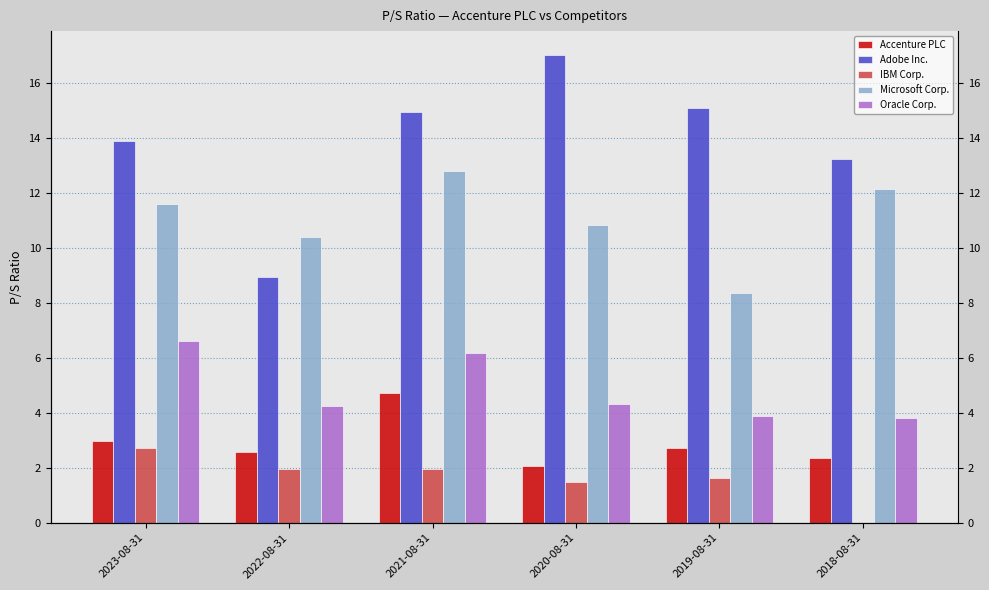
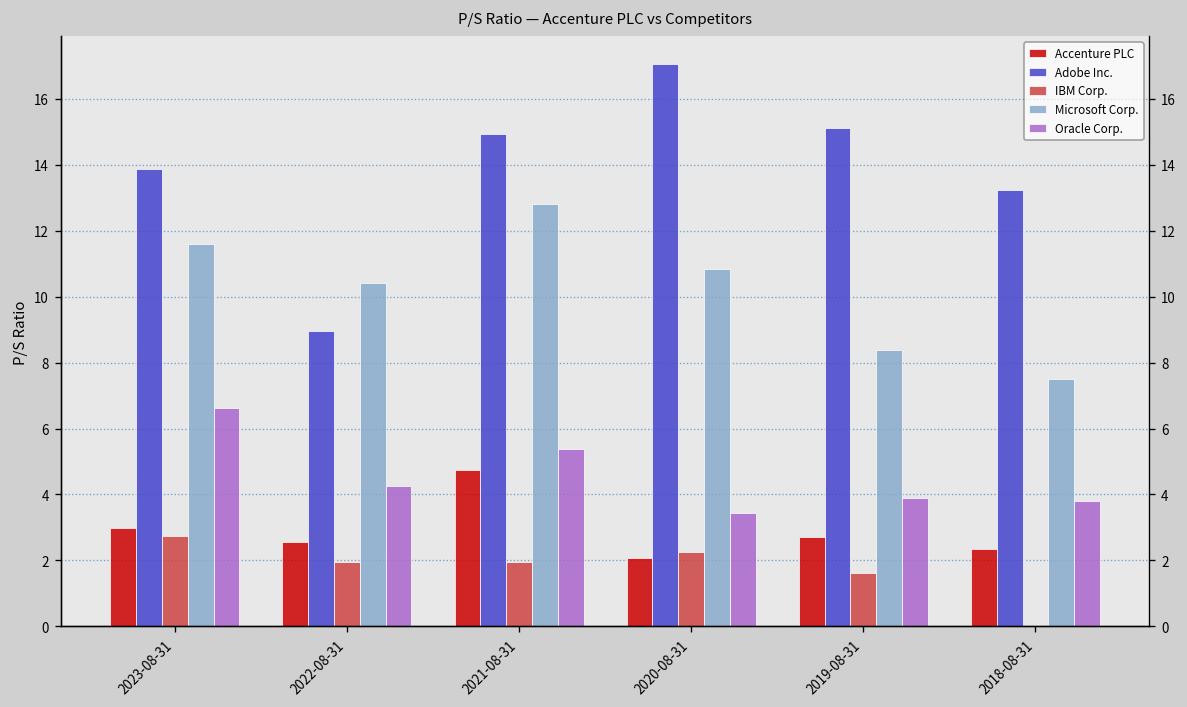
Oracle Corp., 2021-08-31: 6.2 -> 5.4
IBM Corp., 2020-08-31: 1.5 -> 2.3
Oracle Corp., 2020-08-31: 4.3 -> 3.4
Microsoft Corp., 2018-08-31: 12.1 -> 7.5
